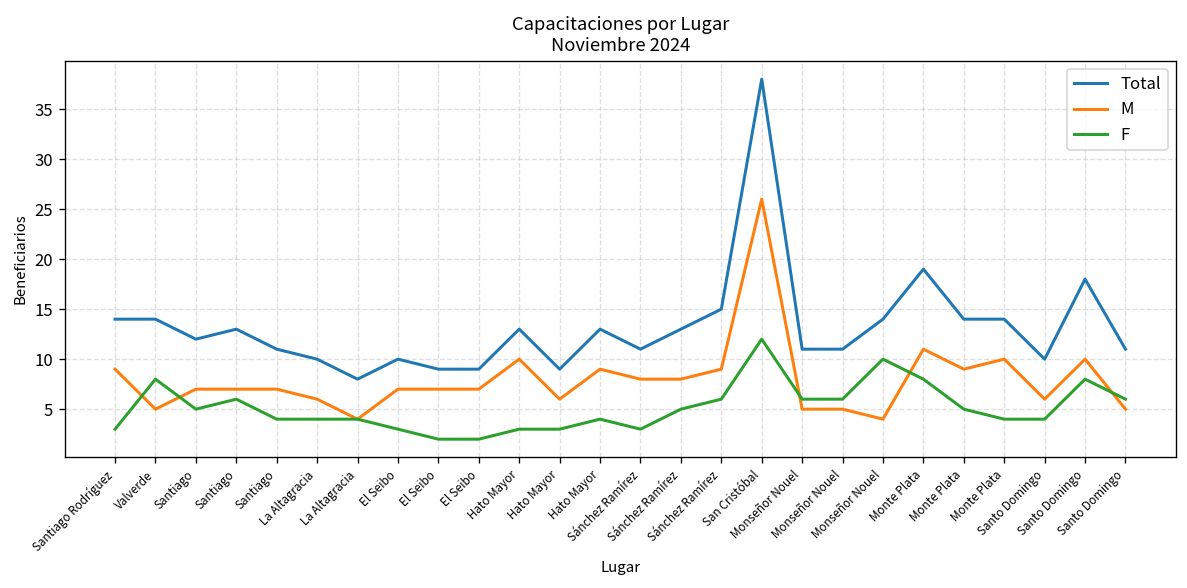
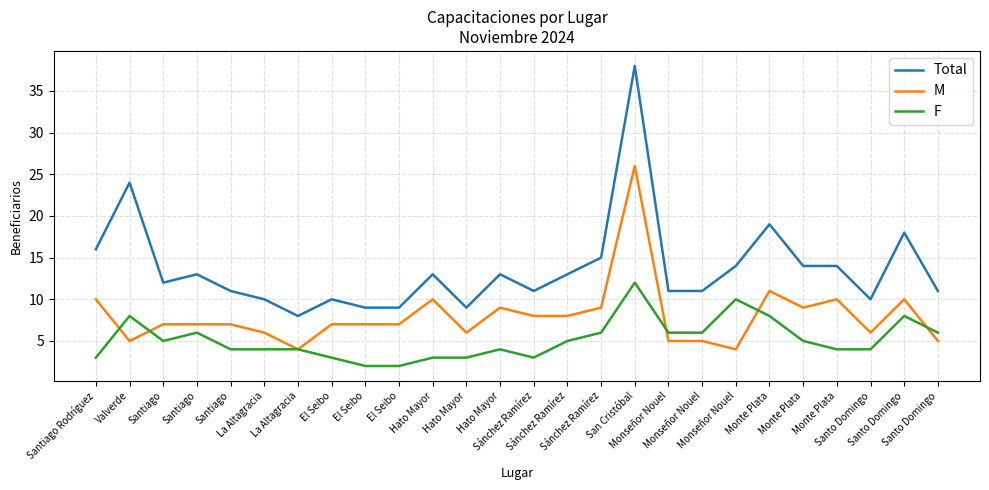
Total, Santiago Rodríguez: 14 -> 16
M, Santiago Rodríguez: 9 -> 10
Total, Valverde: 14 -> 24
